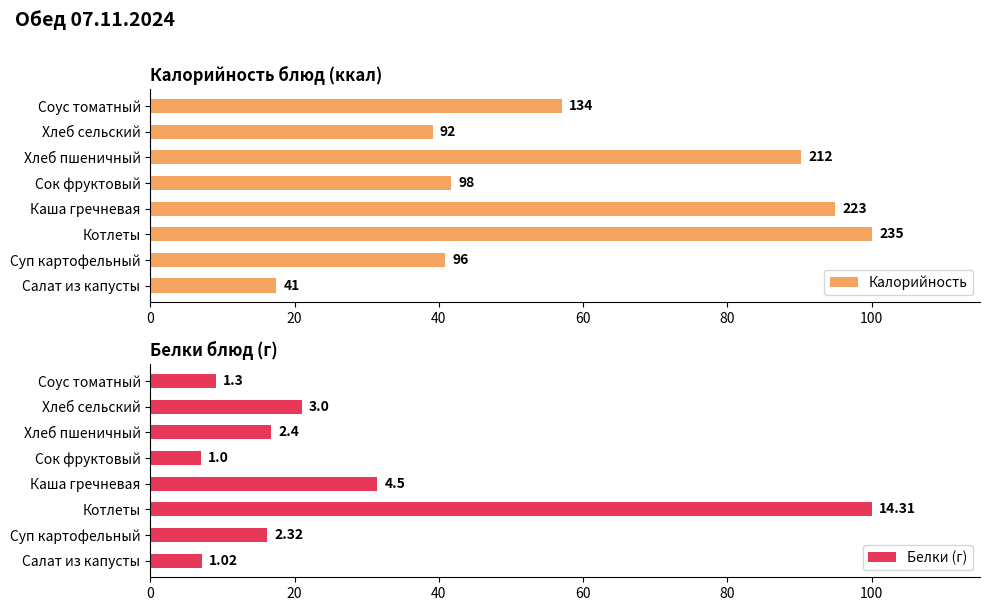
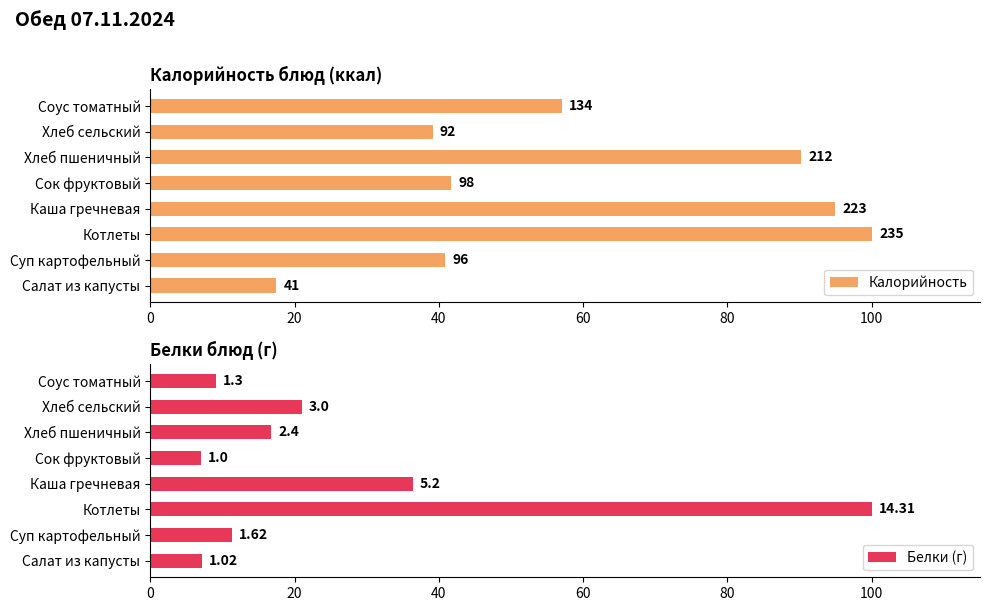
Белки блюд (г), Каша гречневая: 4.5 -> 5.2
Белки блюд (г), Суп картофельный: 2.32 -> 1.62
